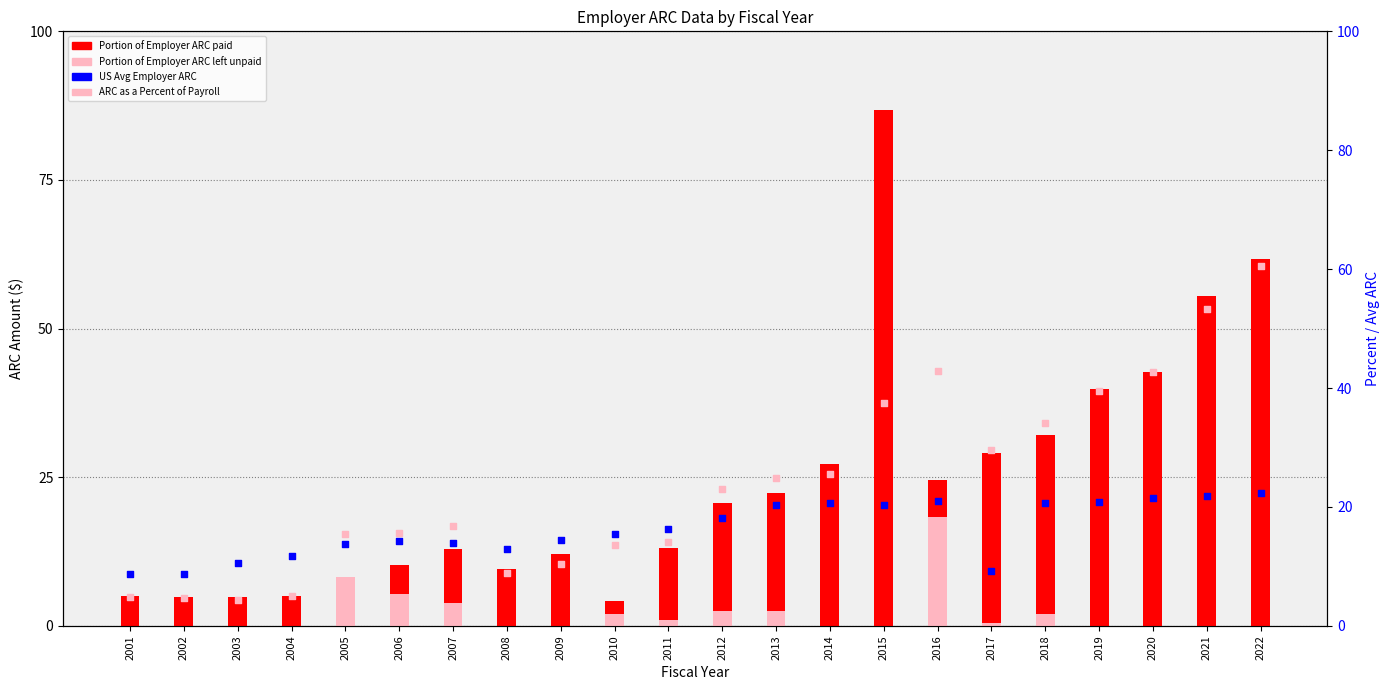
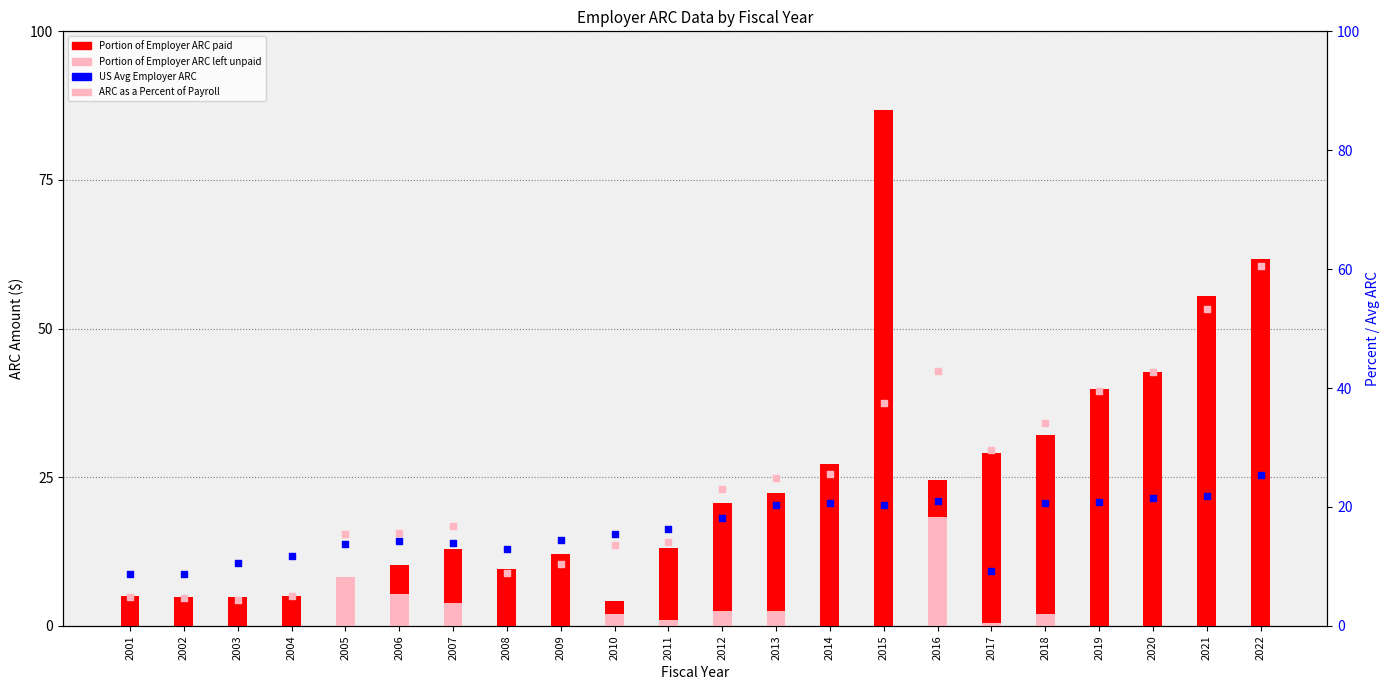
US Avg Employer ARC, 2022: 22 -> 25
